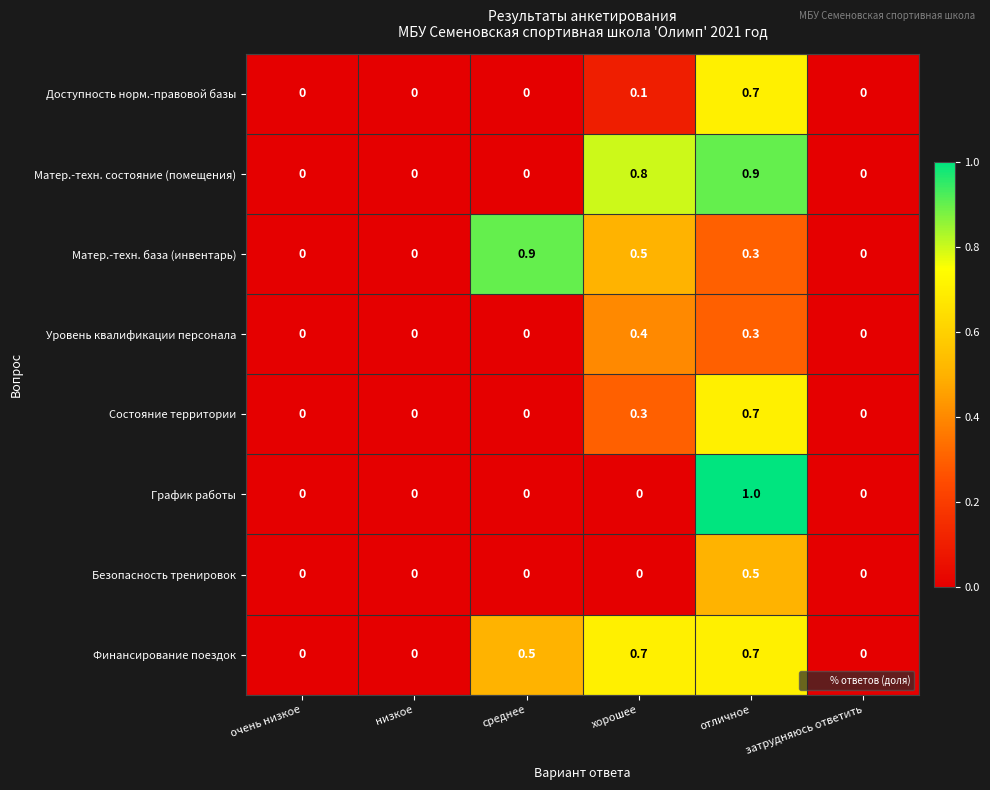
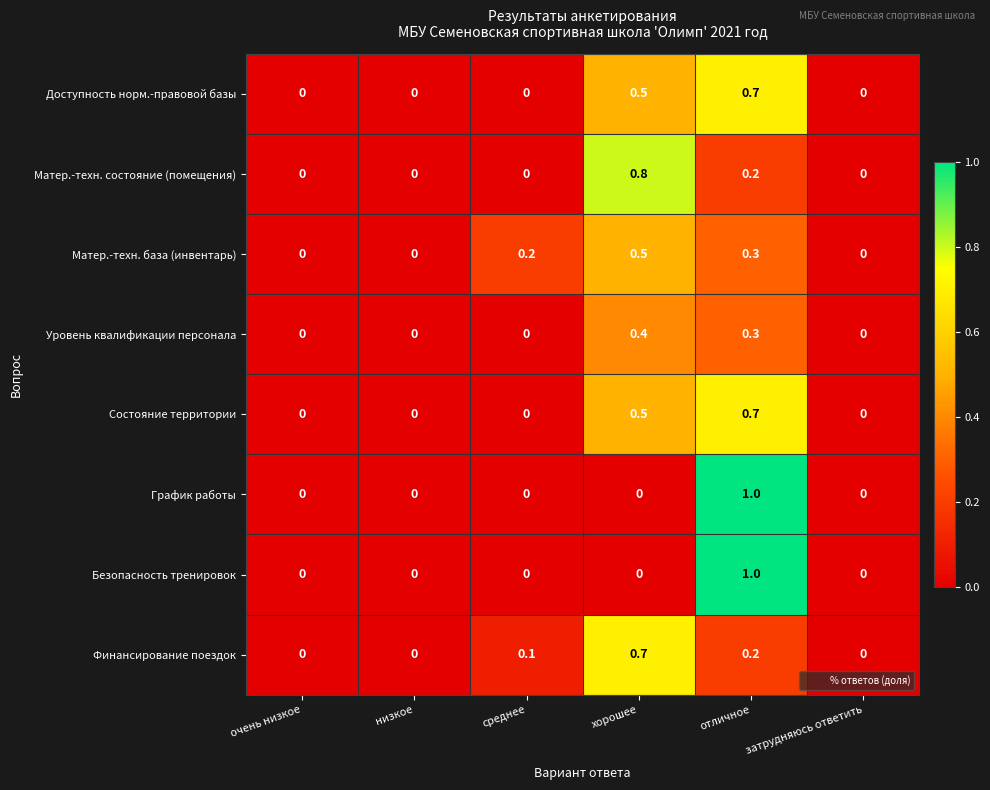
Доступность норм.-правовой базы, хорошее: 0.1 -> 0.5
Матер.-техн. состояние (помещения), отличное: 0.9 -> 0.2
Матер.-техн. база (инвентарь), среднее: 0.9 -> 0.2
Состояние территории, хорошее: 0.3 -> 0.5
Безопасность тренировок, отличное: 0.5 -> 1.0
Финансирование поездок, среднее: 0.5 -> 0.1
Финансирование поездок, отличное: 0.7 -> 0.2
